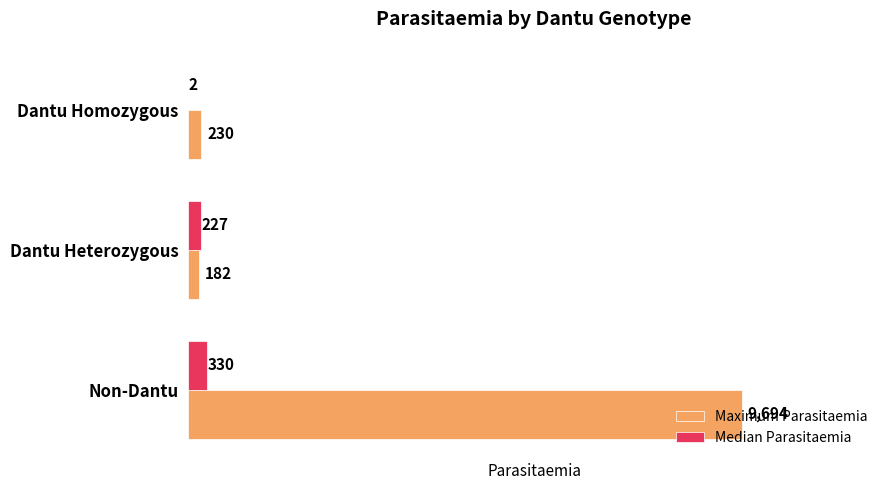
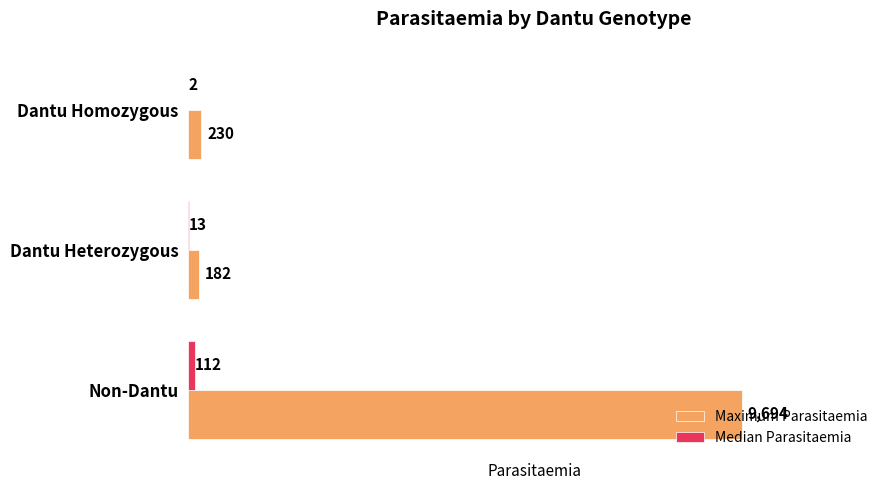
Median Parasitaemia, Dantu Heterozygous: 227 -> 13
Median Parasitaemia, Non-Dantu: 330 -> 112
